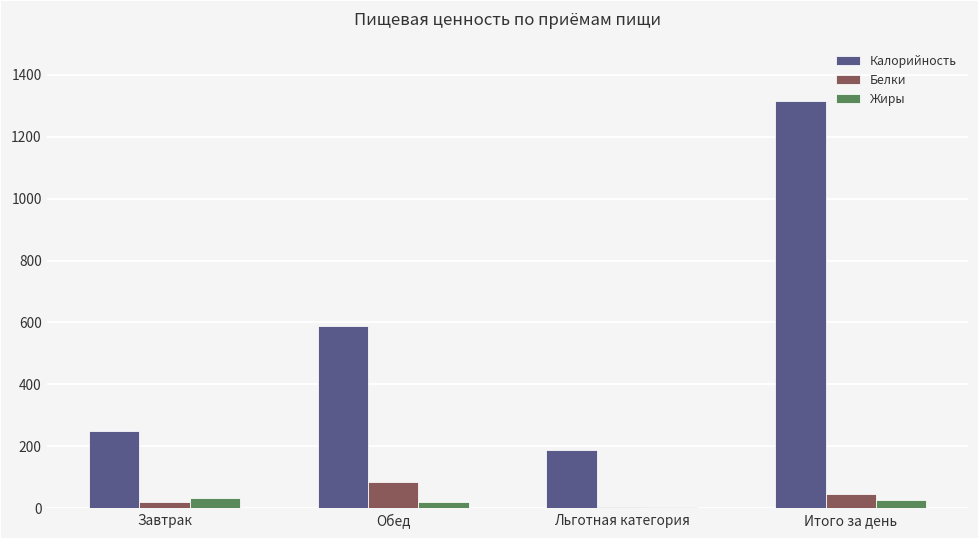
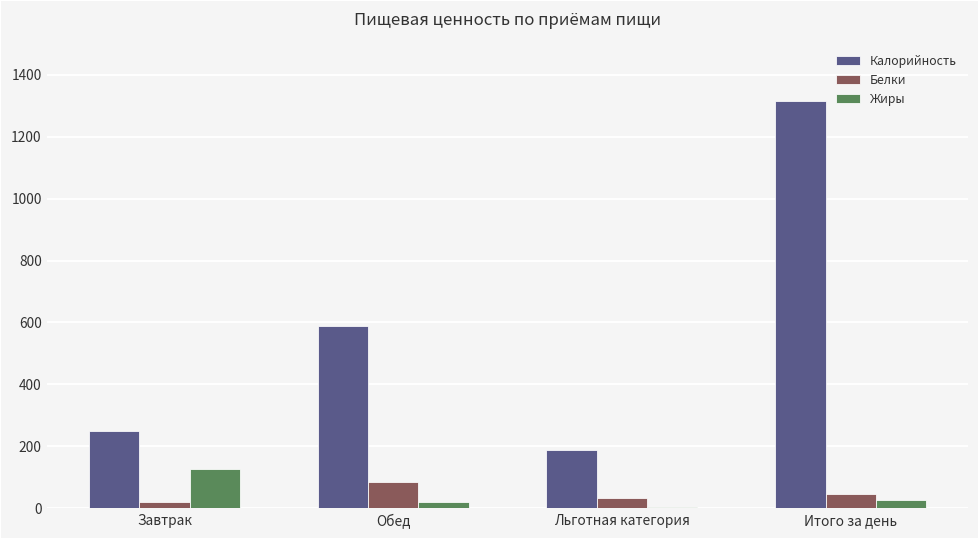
Жиры, Завтрак: 40 -> 130
Белки, Льготная категория: 0 -> 40
